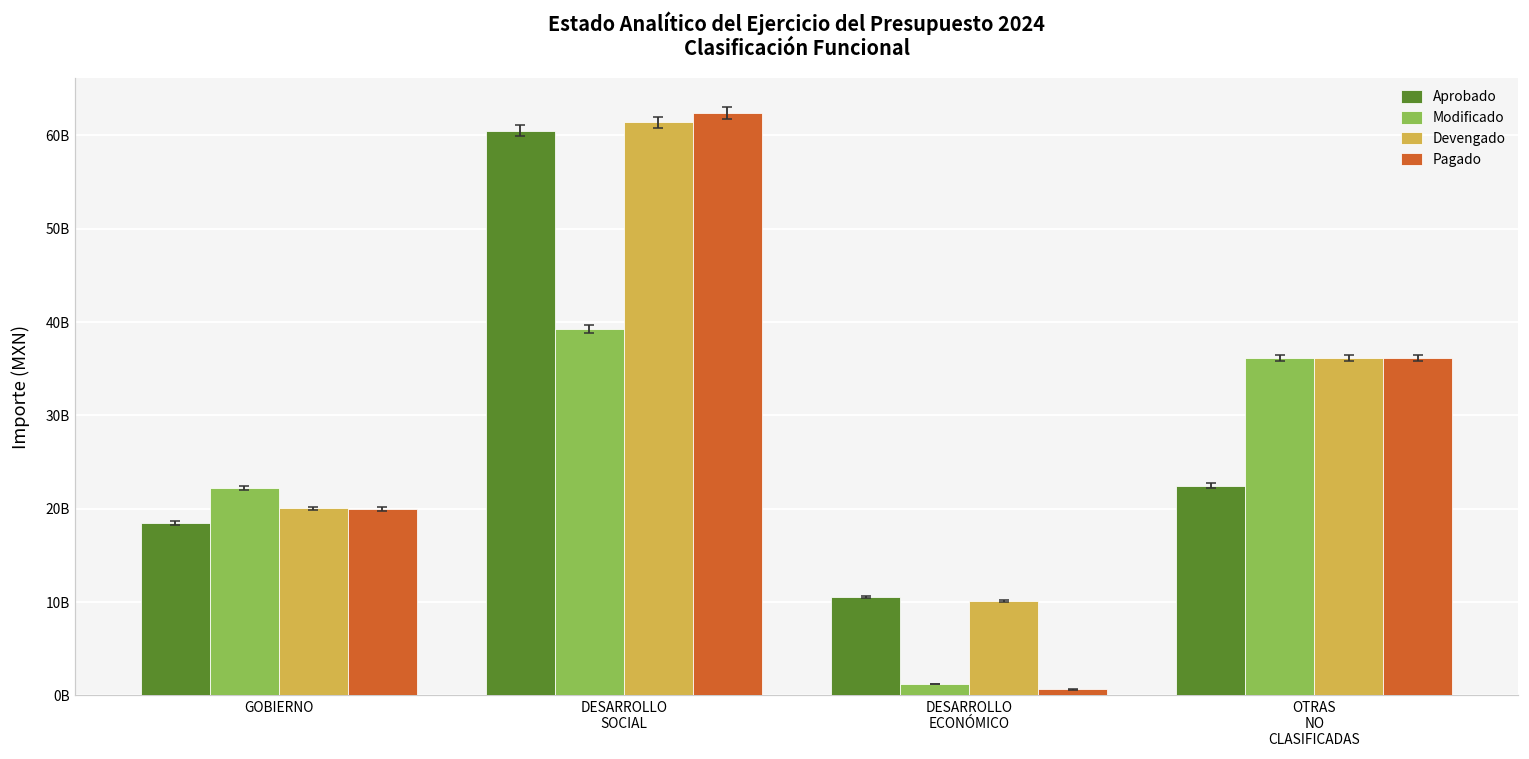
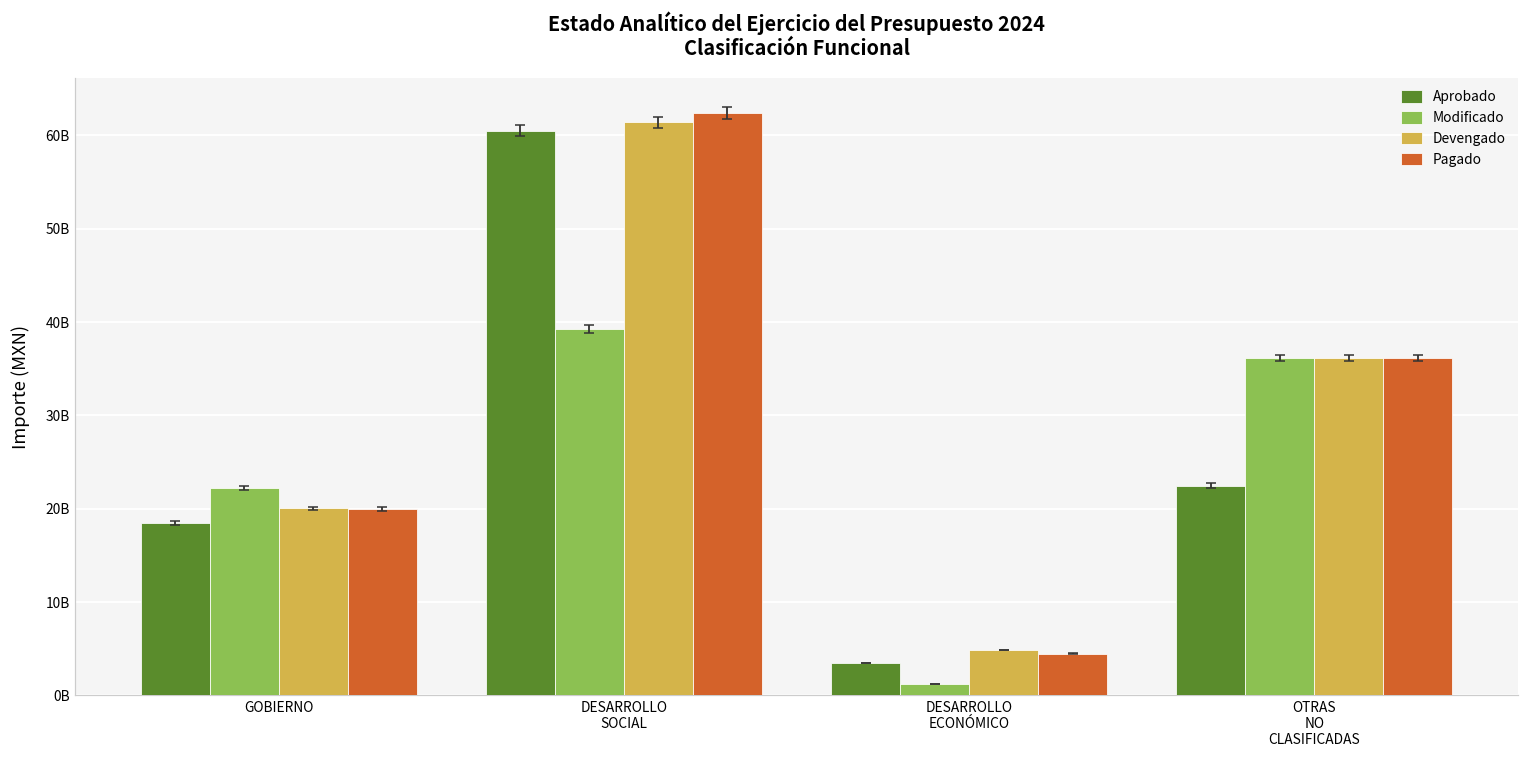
Aprobado, DESARROLLO ECONÓMICO: 11000000000 -> 3000000000
Devengado, DESARROLLO ECONÓMICO: 10000000000 -> 5000000000
Pagado, DESARROLLO ECONÓMICO: 1000000000 -> 4000000000
